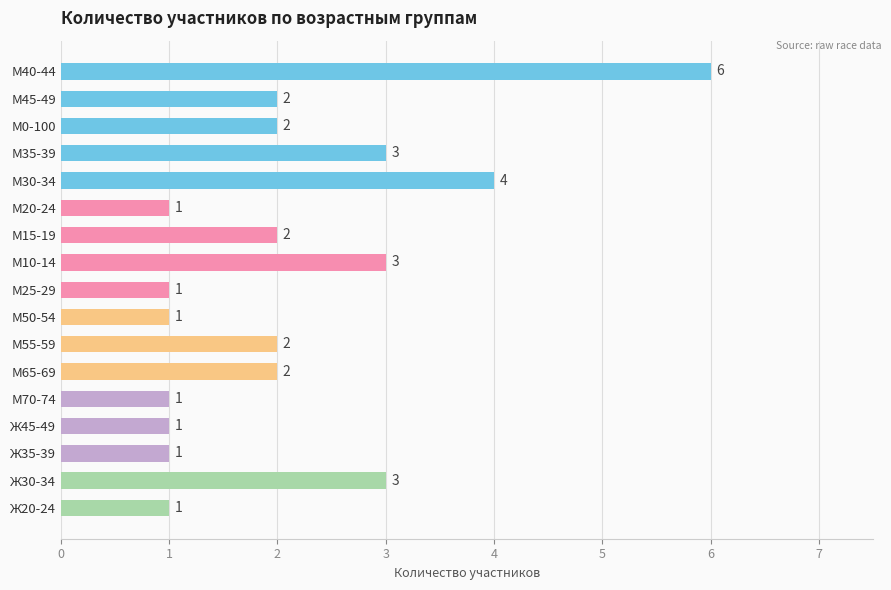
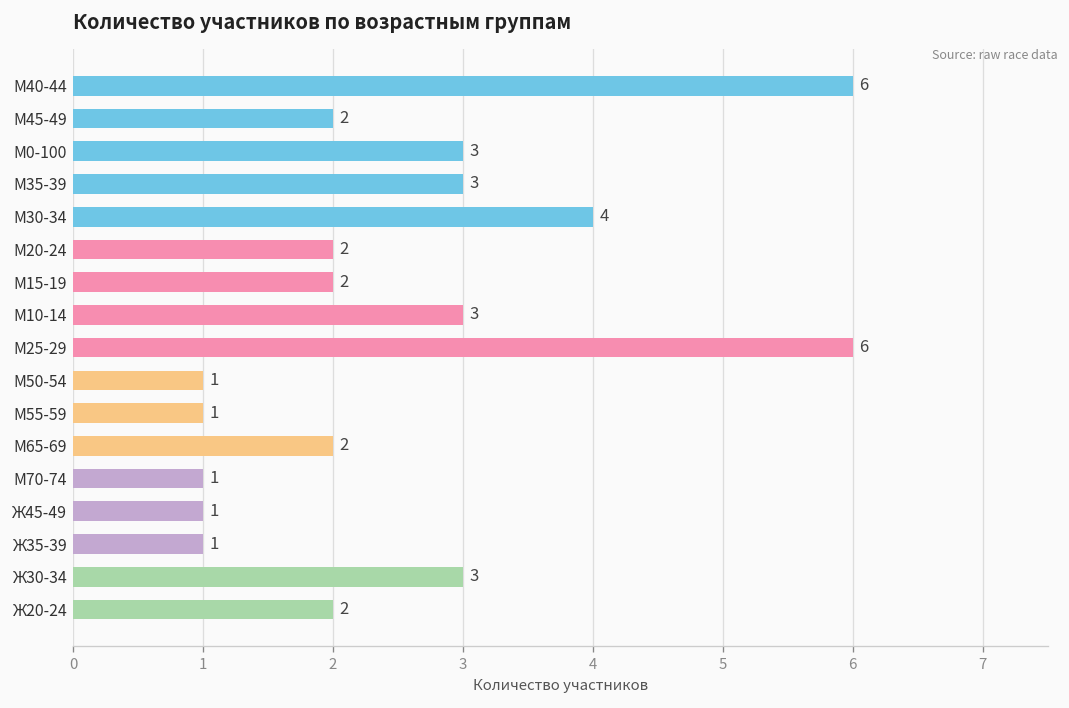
М0-100: 2 -> 3
М20-24: 1 -> 2
М25-29: 1 -> 6
М55-59: 2 -> 1
Ж20-24: 1 -> 2
